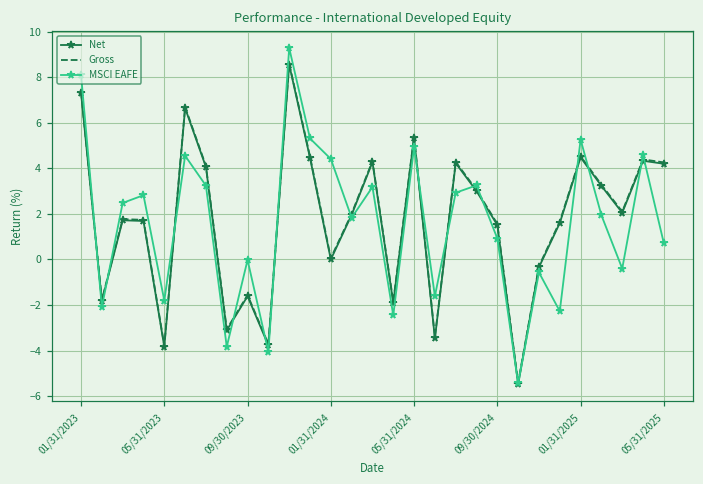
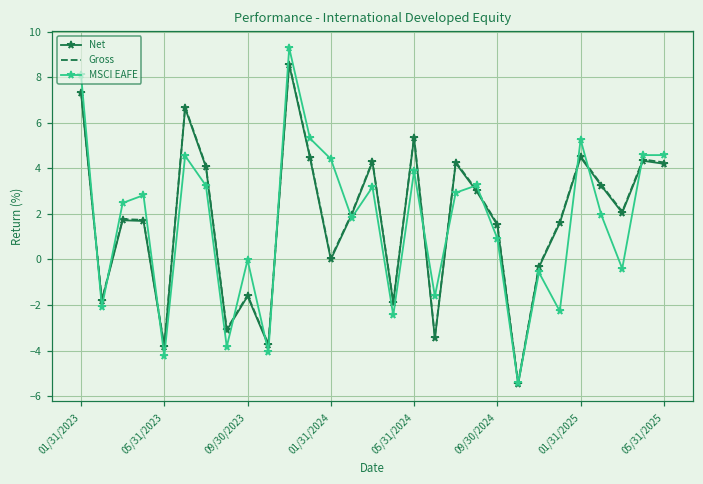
MSCI EAFE, 05/31/2023: -1.8 -> -4.2
MSCI EAFE, 05/31/2024: 4.9 -> 3.9
MSCI EAFE, 05/31/2025: 0.7 -> 4.6
